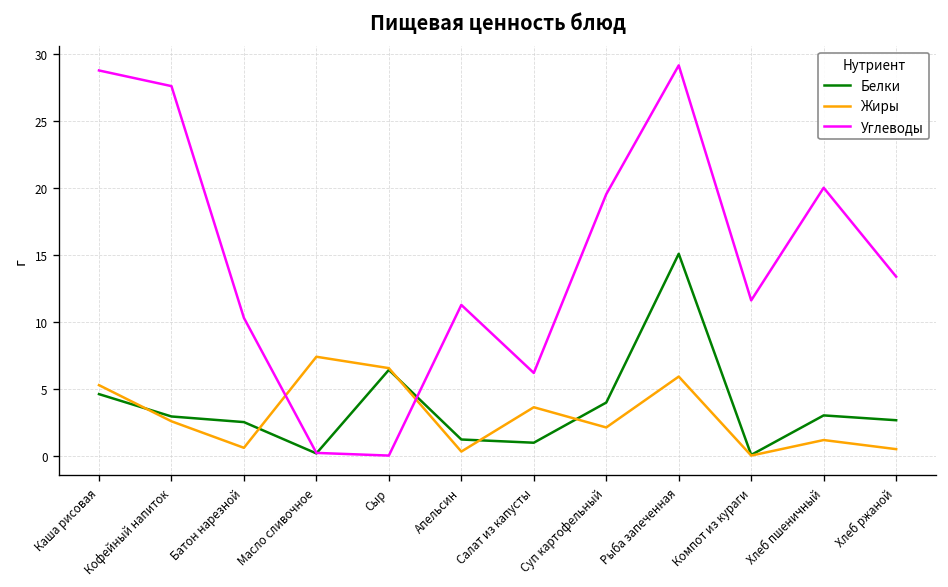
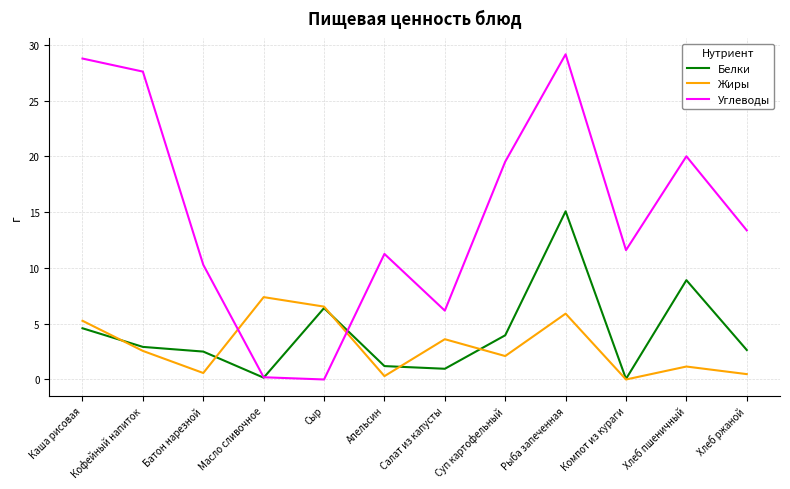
Белки, Хлеб пшеничный: 3.0 -> 8.9
